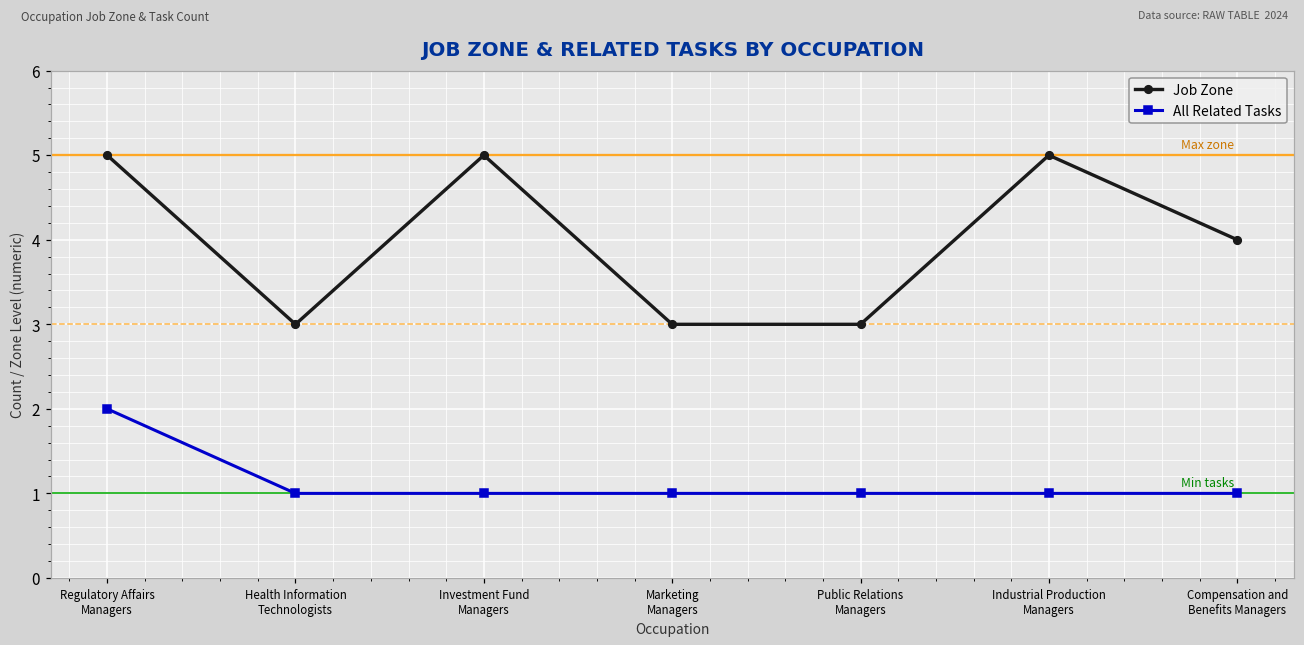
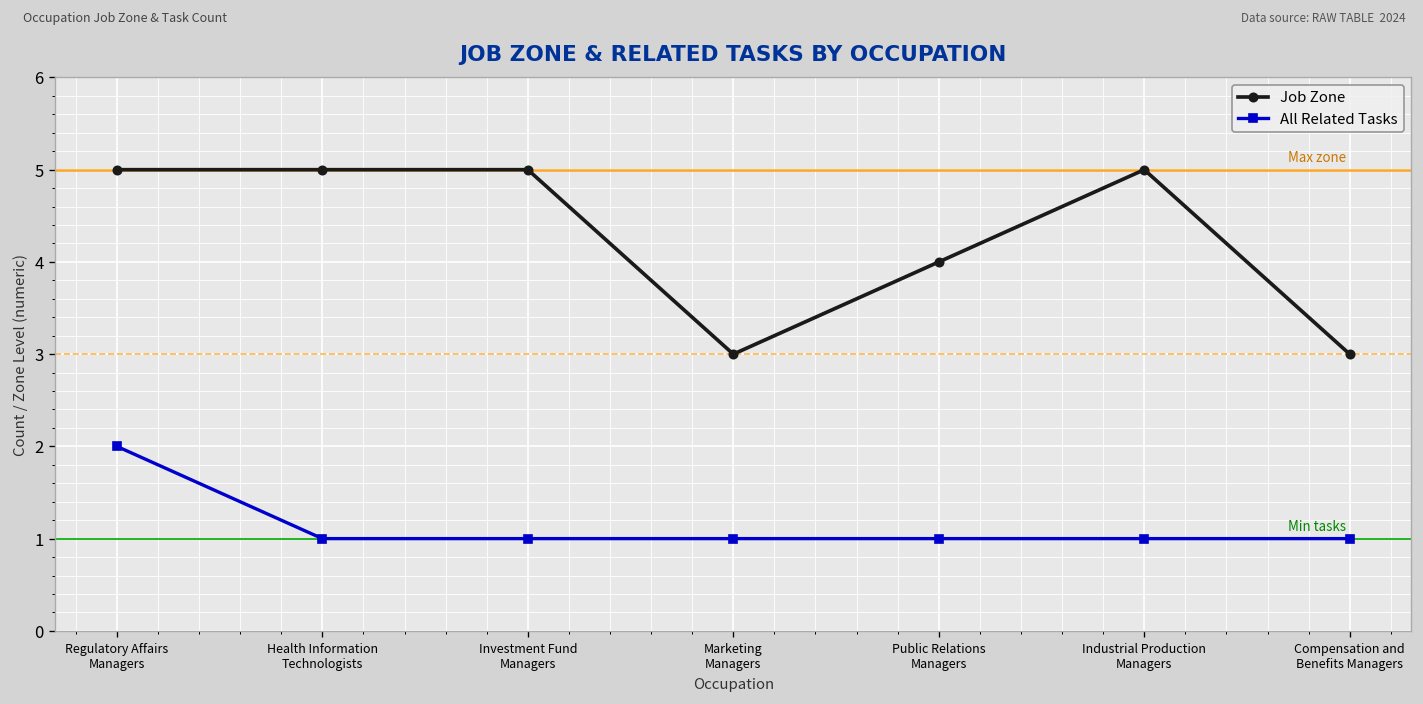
Job Zone, Health Information Technologists: 3 -> 5
Job Zone, Public Relations Managers: 3 -> 4
Job Zone, Compensation and Benefits Managers: 4 -> 3
